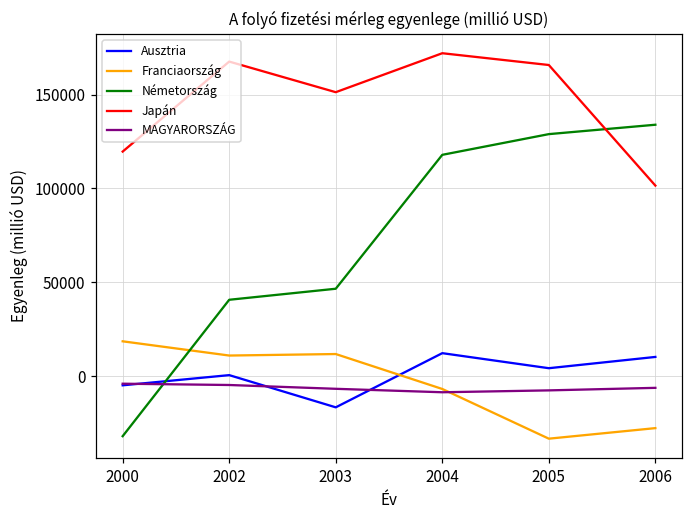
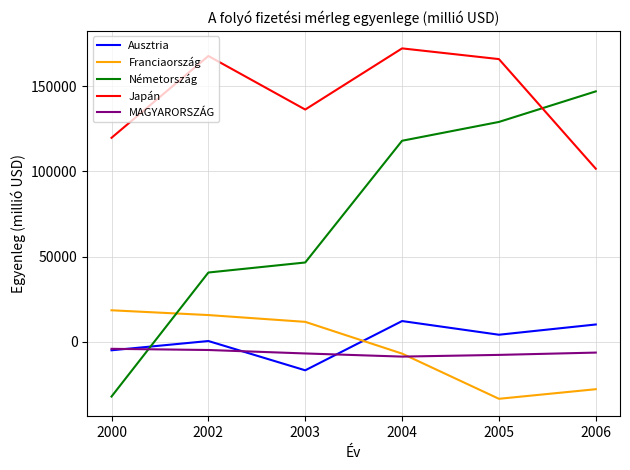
Franciaország, 2002: 11000 -> 16000
Japán, 2003: 151000 -> 136000
Németország, 2006: 134000 -> 147000
